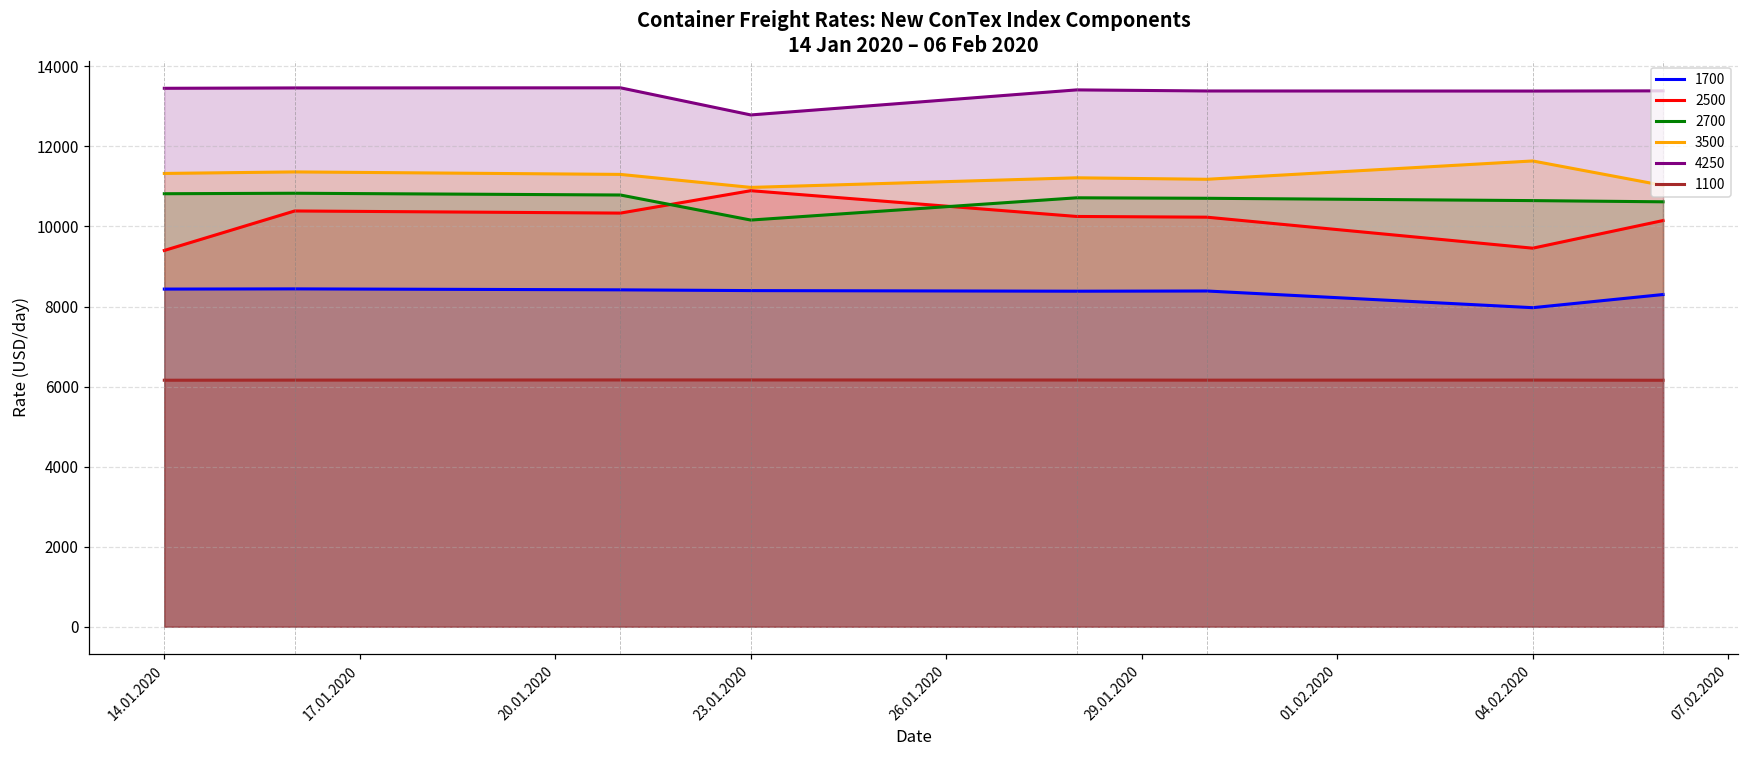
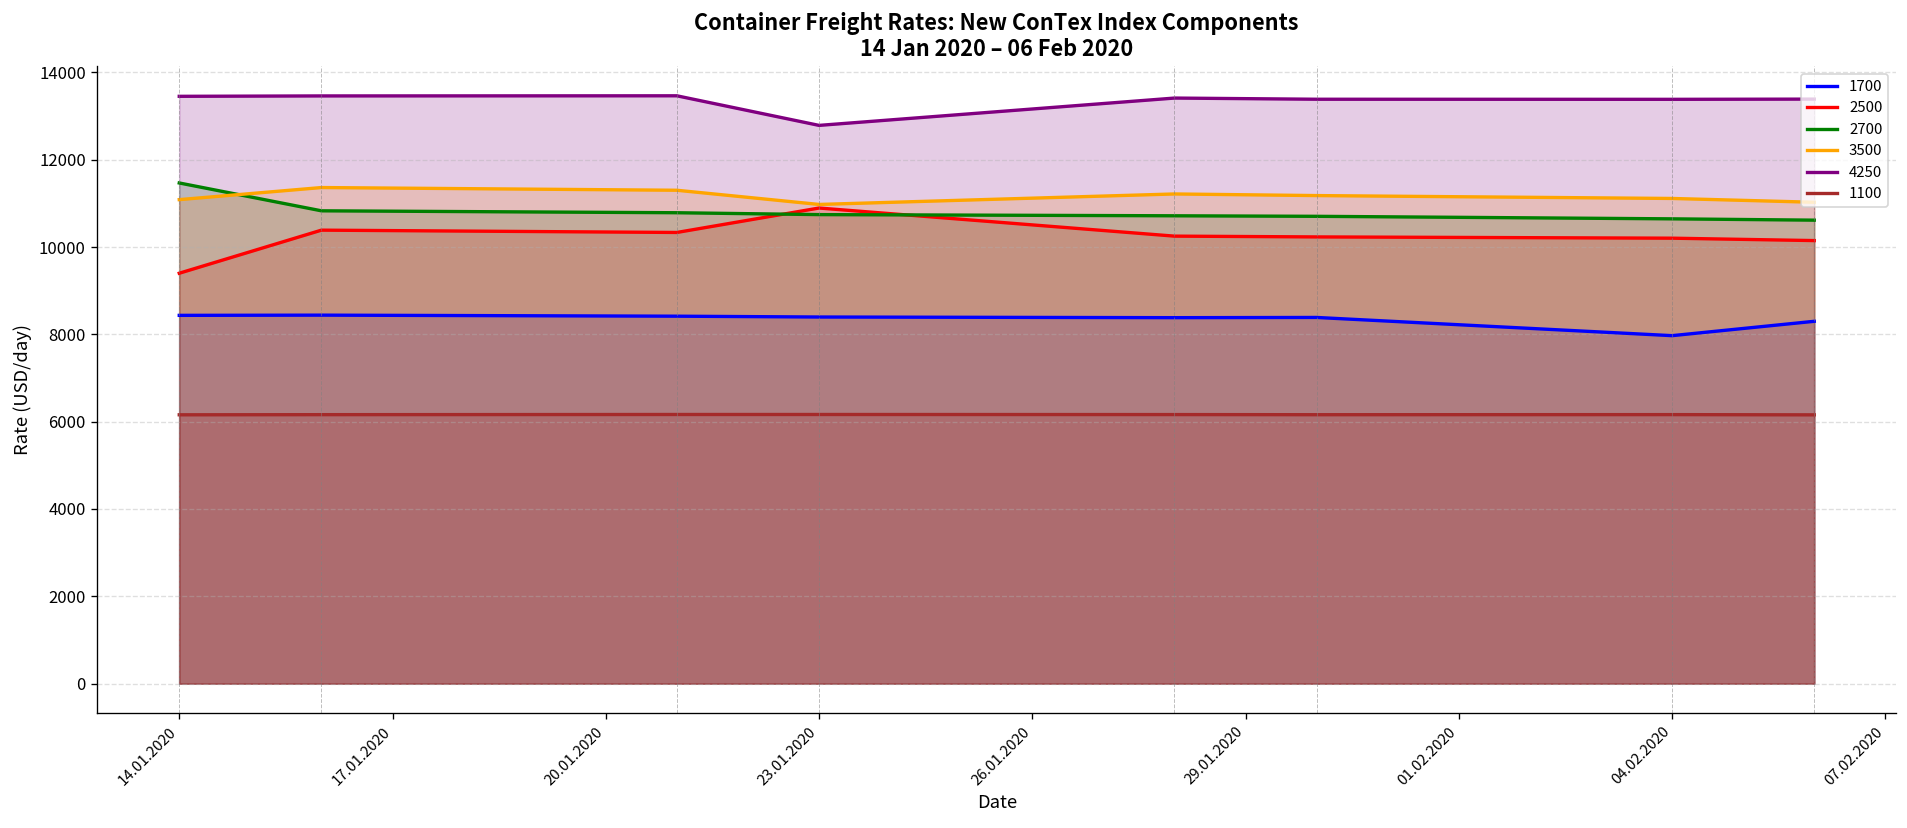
2700, 14.01.2020: 10800 -> 11500
3500, 14.01.2020: 11300 -> 11100
2700, 23.01.2020: 10200 -> 10700
2500, 04.02.2020: 9500 -> 10200
3500, 04.02.2020: 11600 -> 11100
